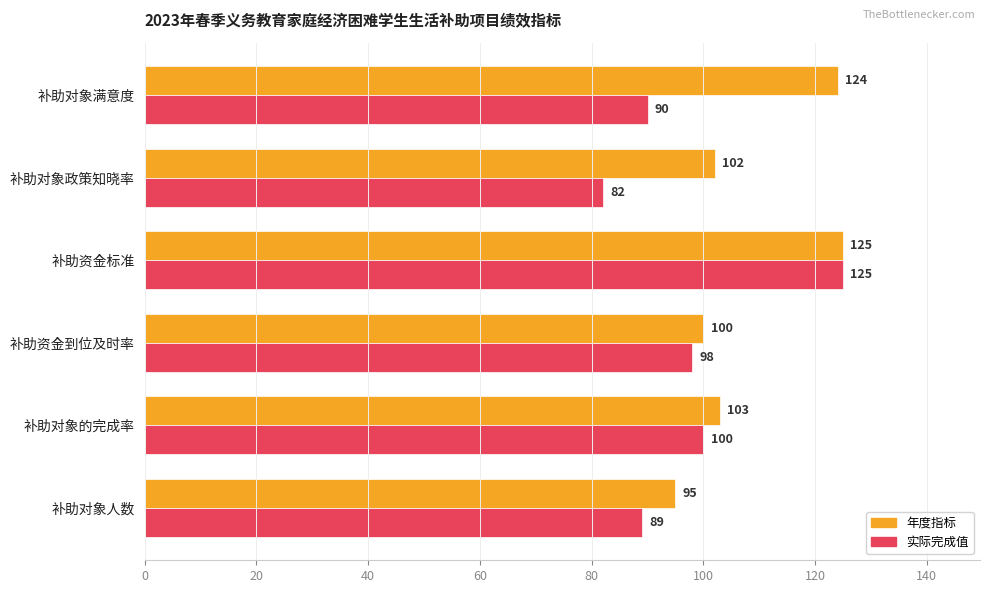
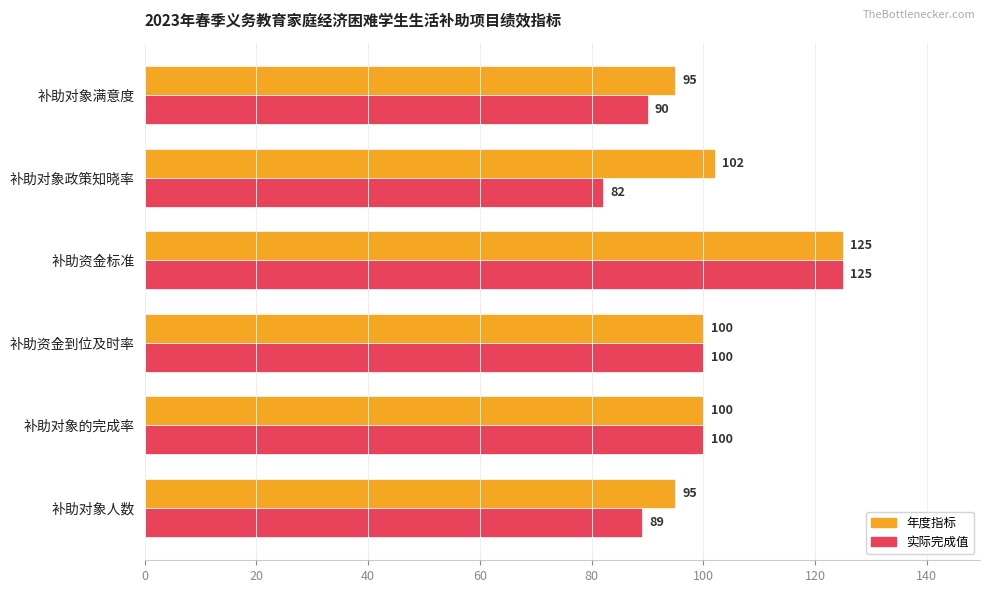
年度指标, 补助对象满意度: 124 -> 95
实际完成值, 补助资金到位及时率: 98 -> 100
年度指标, 补助对象的完成率: 103 -> 100
